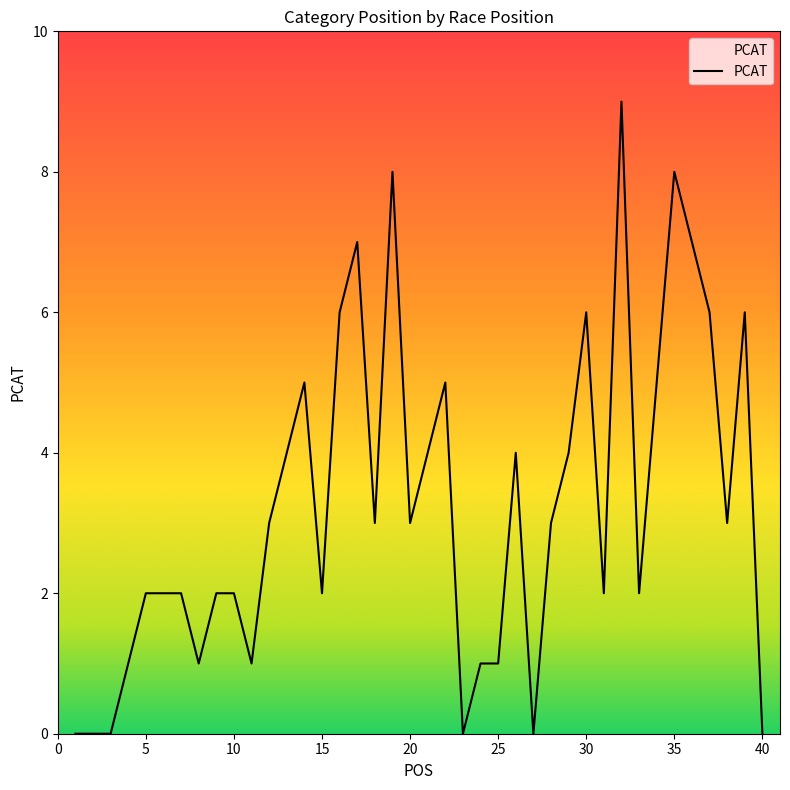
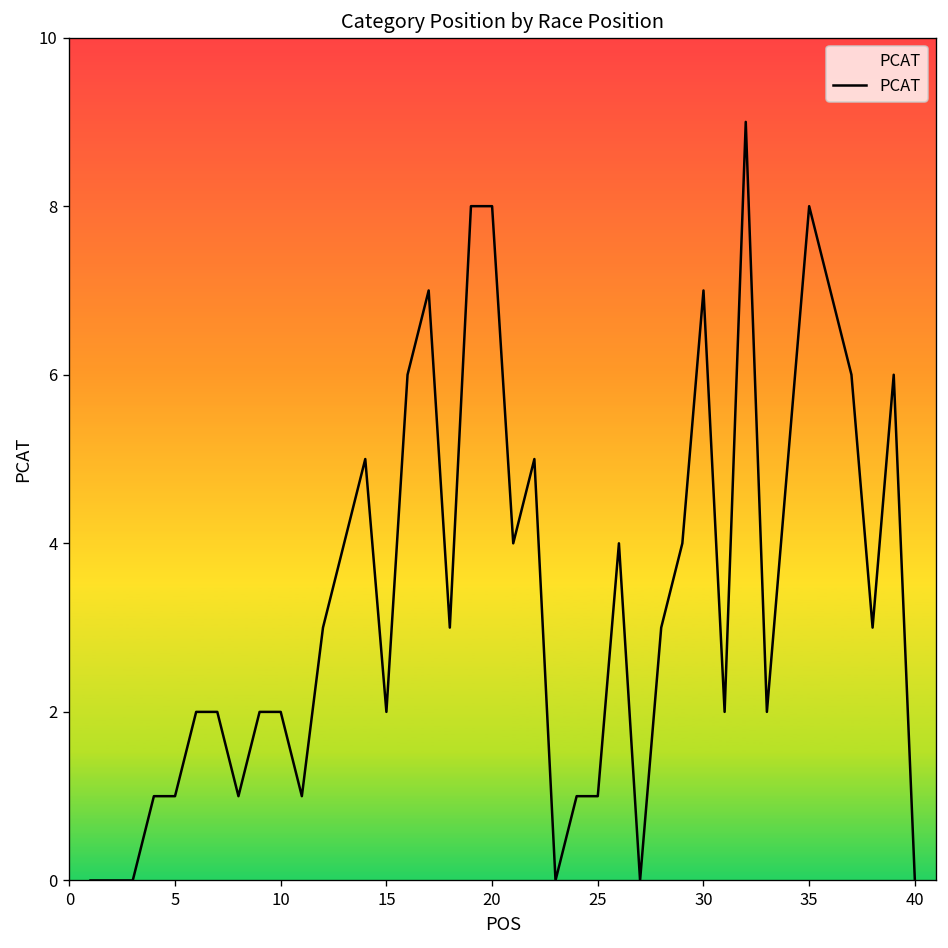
5: 2 -> 1
20: 3 -> 8
30: 6 -> 7
